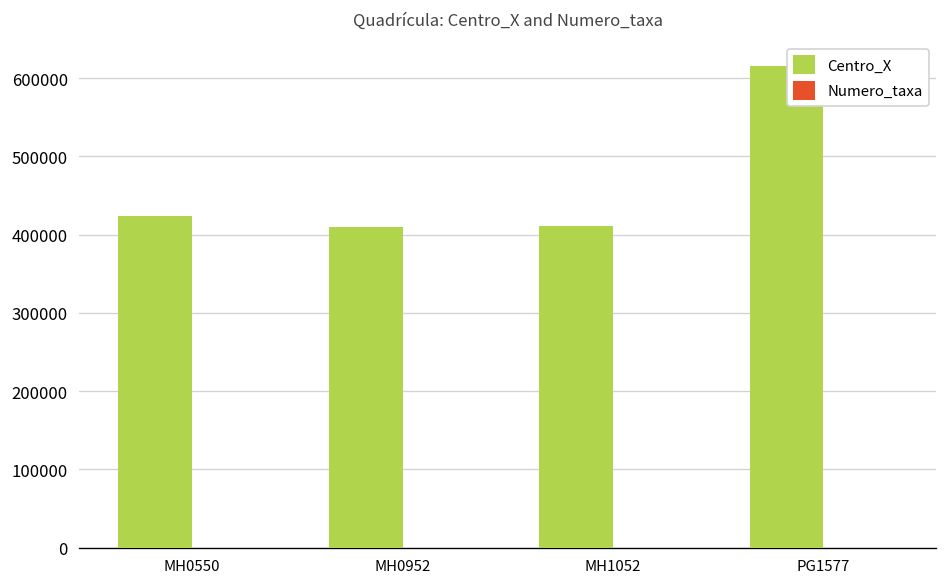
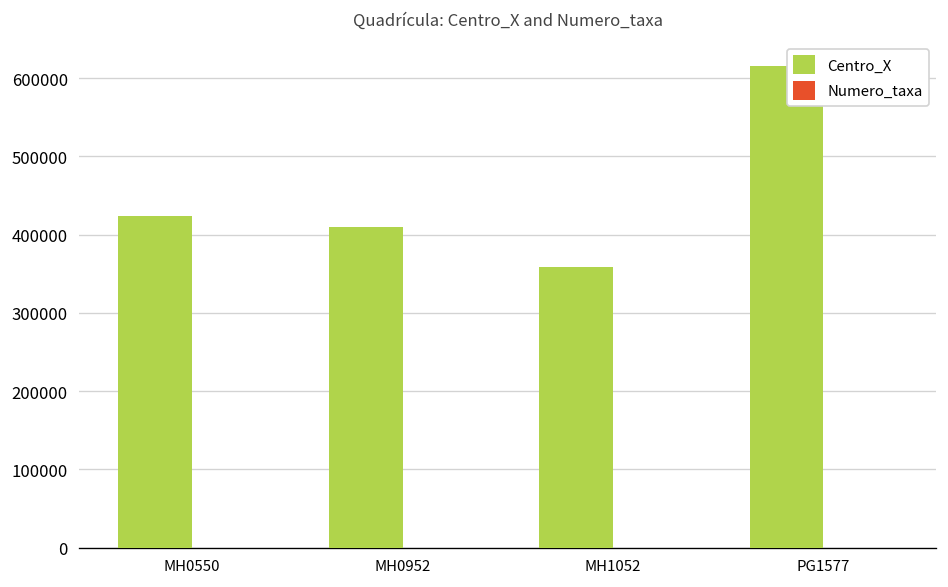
Centro_X, MH1052: 410000 -> 360000
